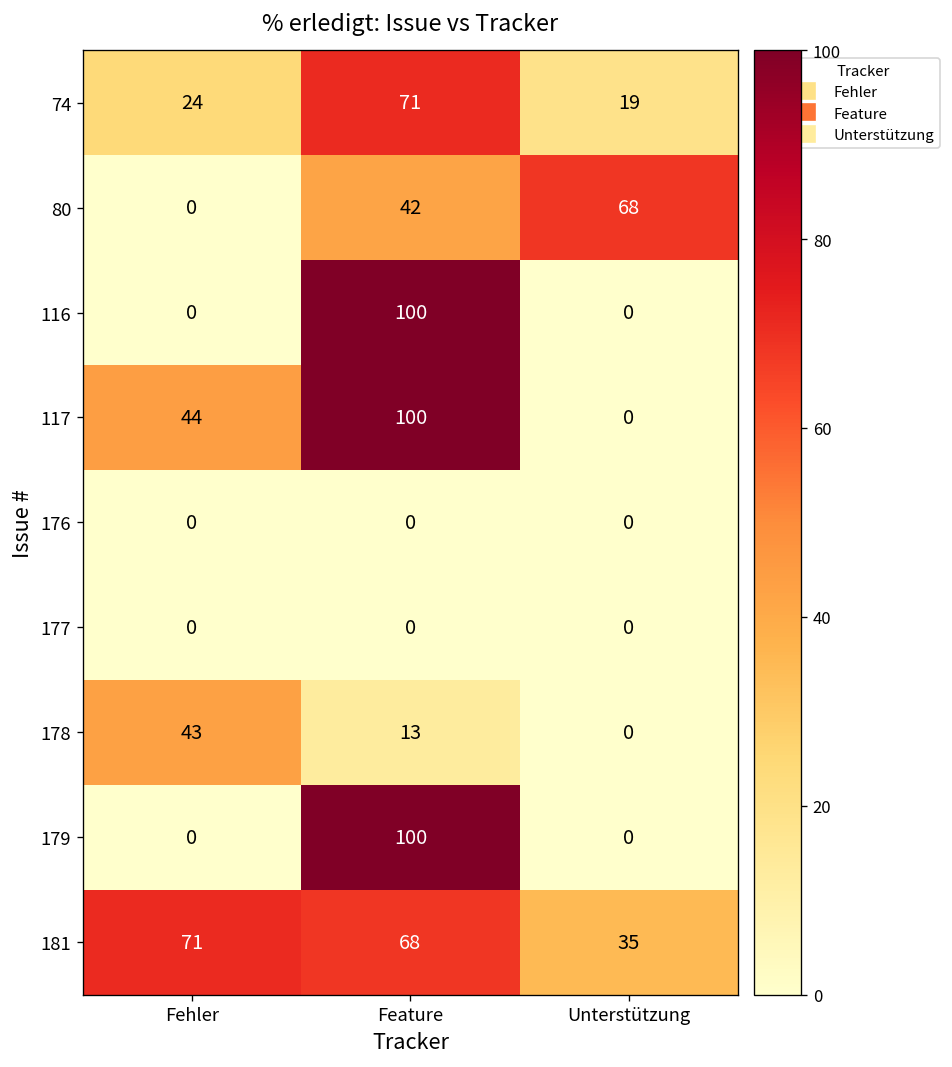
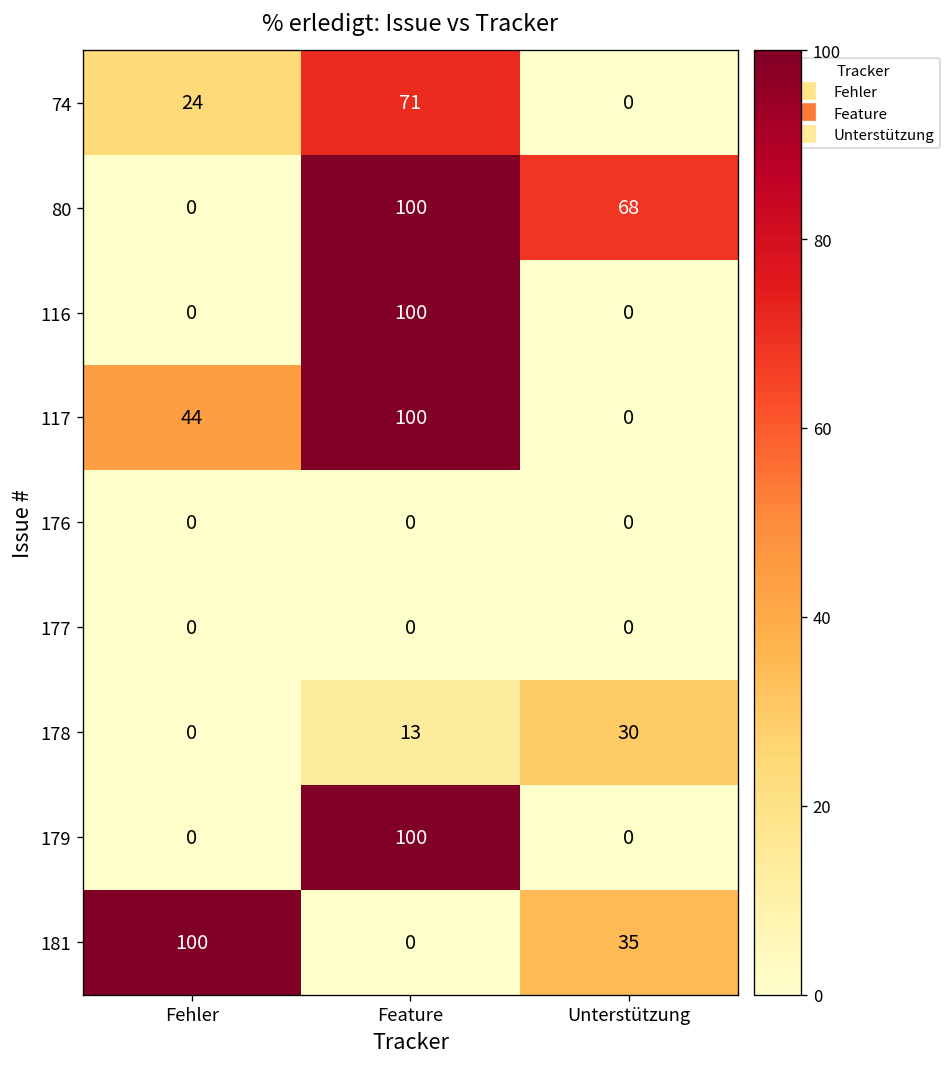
74, Unterstützung: 19 -> 0
80, Feature: 42 -> 100
178, Fehler: 43 -> 0
178, Unterstützung: 0 -> 30
181, Fehler: 71 -> 100
181, Feature: 68 -> 0
